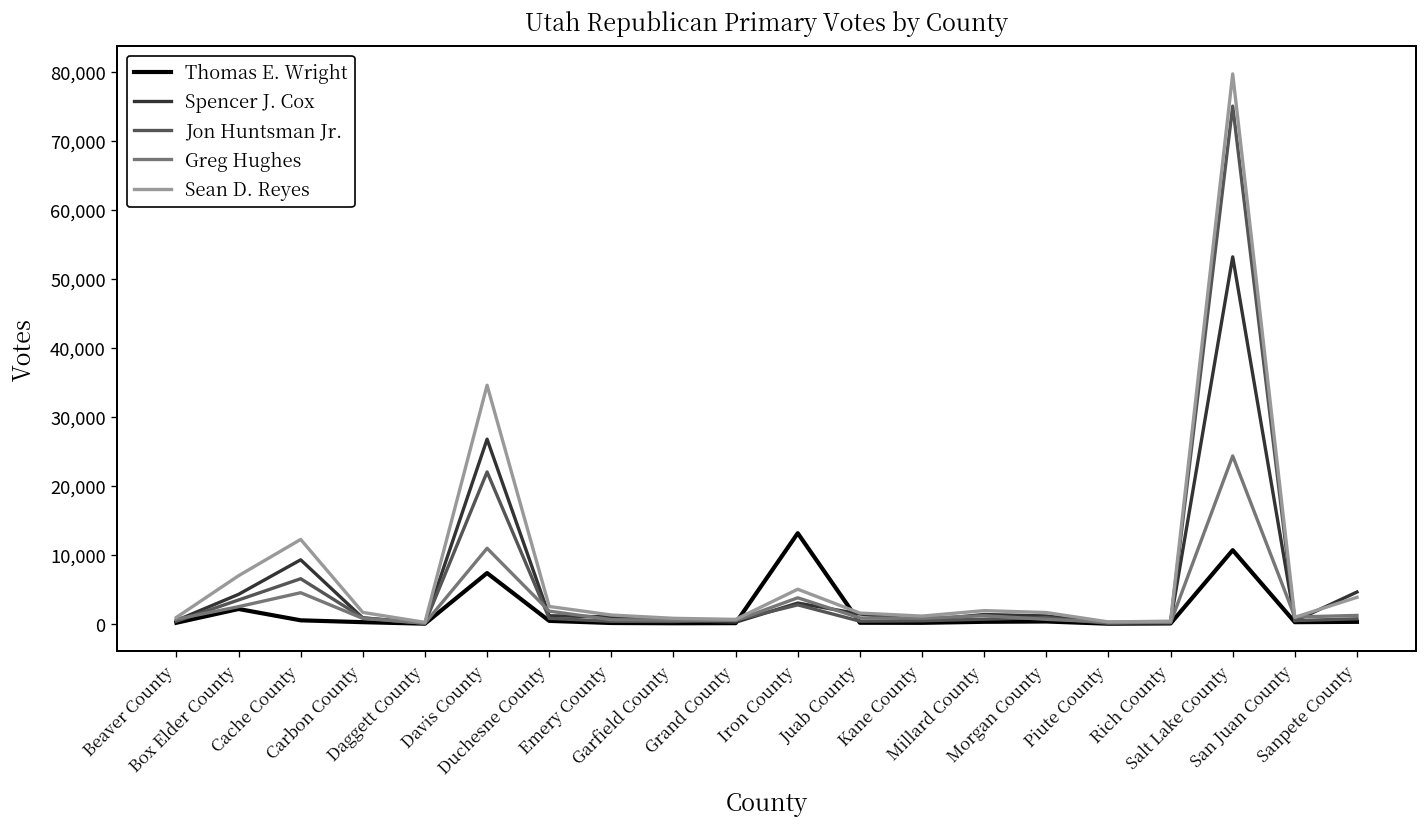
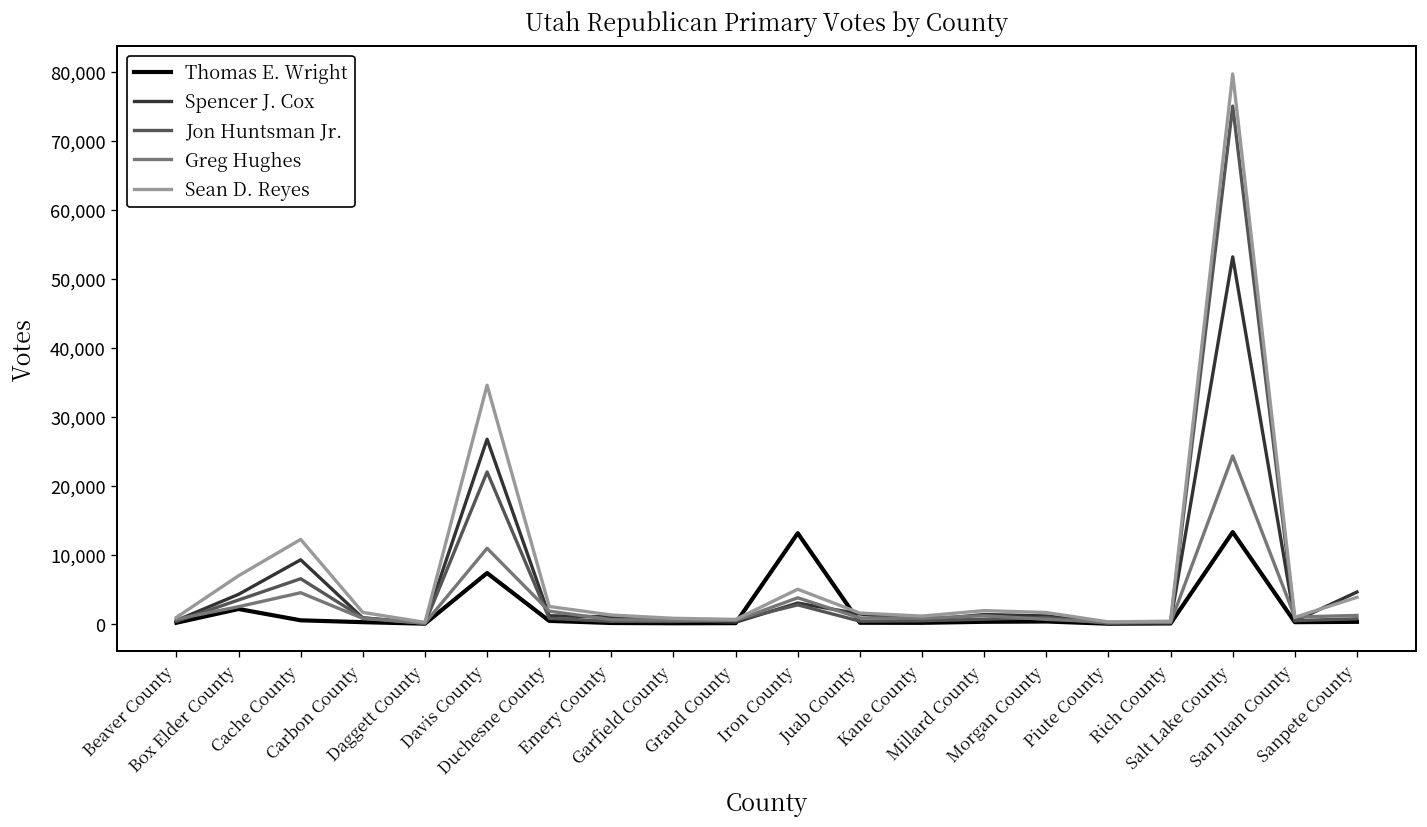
Thomas E. Wright, Salt Lake County: 11,000 -> 13,000
